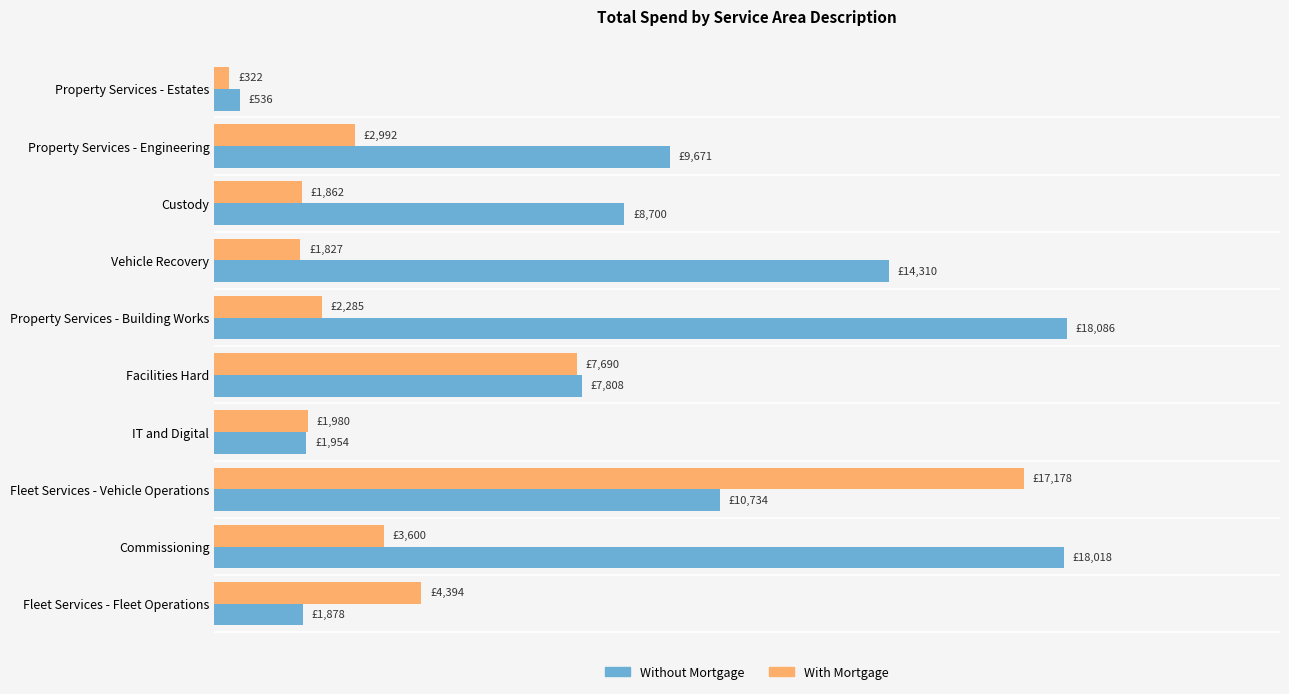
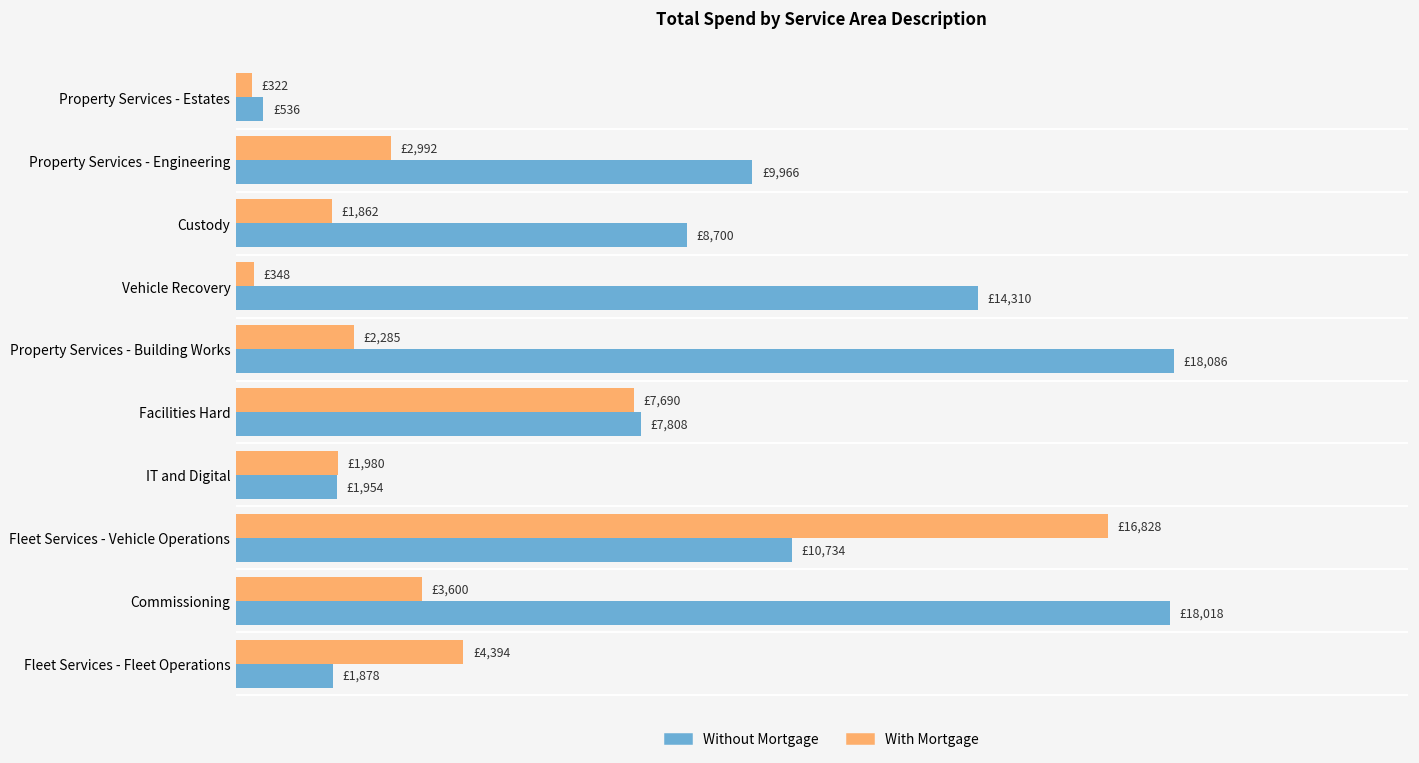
Without Mortgage, Property Services - Engineering: £9,671 -> £9,966
With Mortgage, Vehicle Recovery: £1,827 -> £348
With Mortgage, Fleet Services - Vehicle Operations: £17,178 -> £16,828
